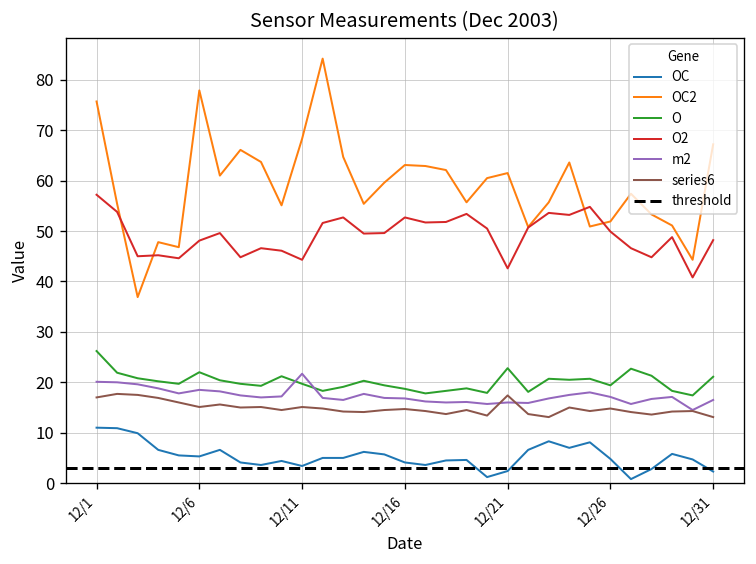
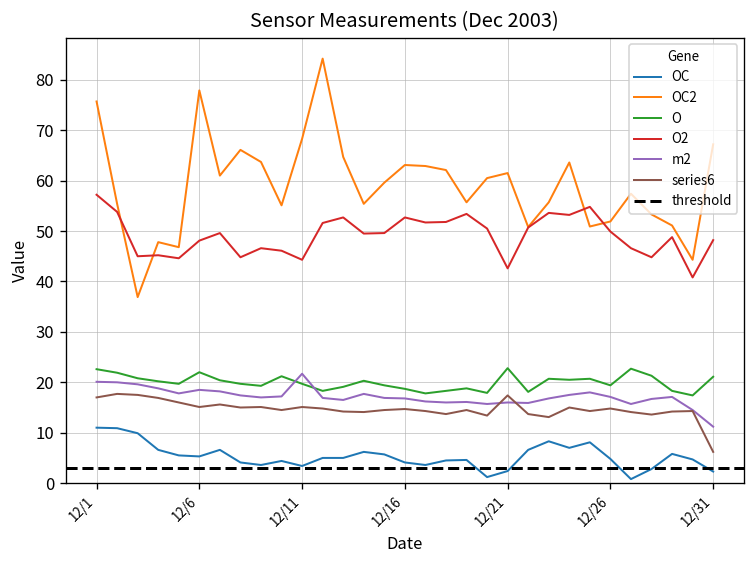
O, 12/1: 26 -> 23
m2, 12/31: 17 -> 11
series6, 12/31: 13 -> 6
